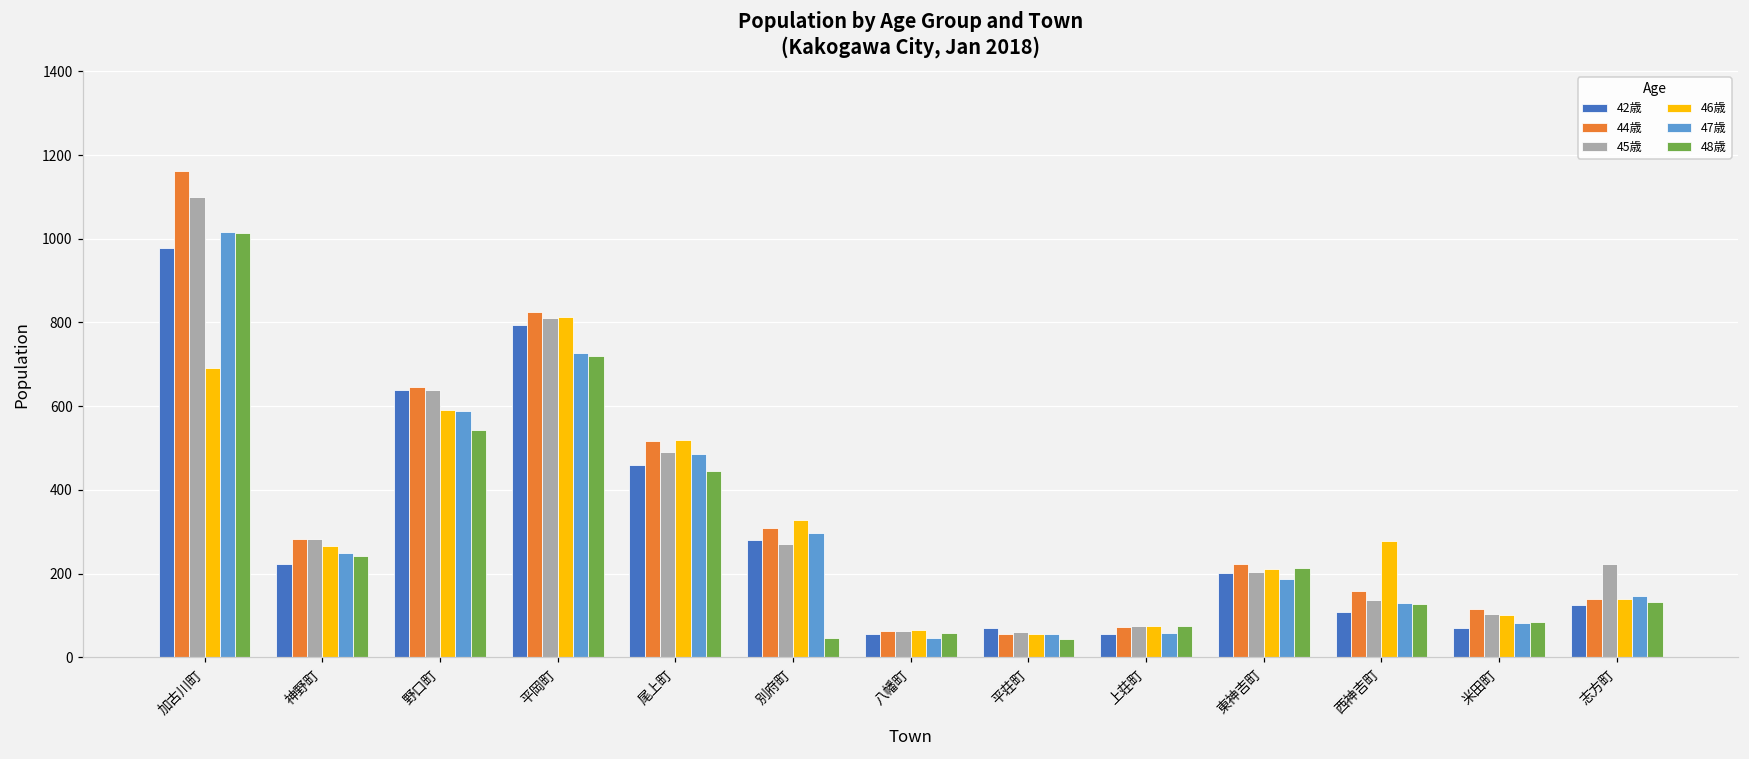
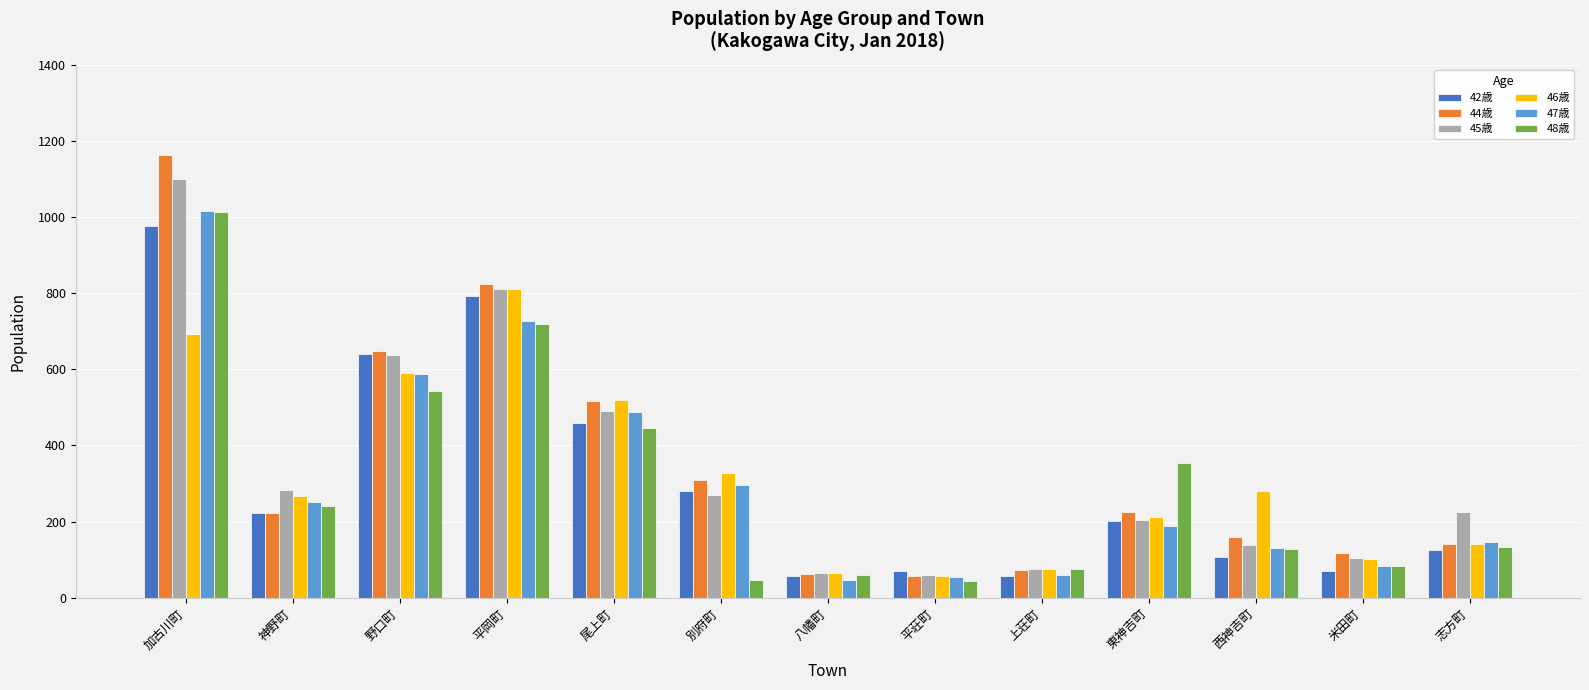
44歳, 神野町: 280 -> 220
48歳, 東神吉町: 210 -> 360
